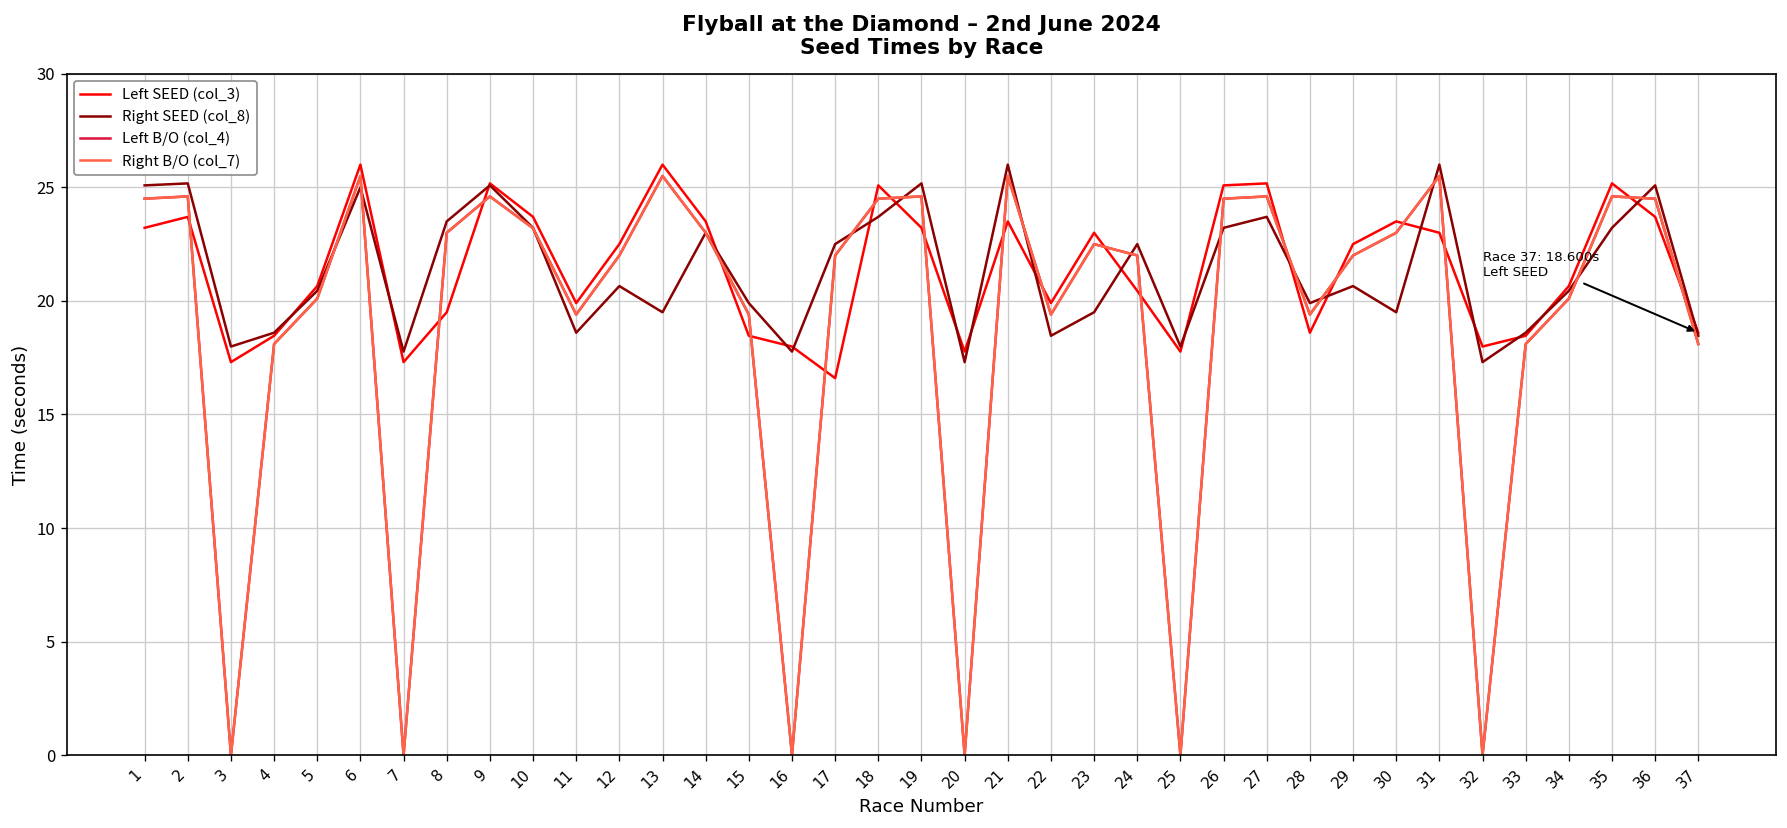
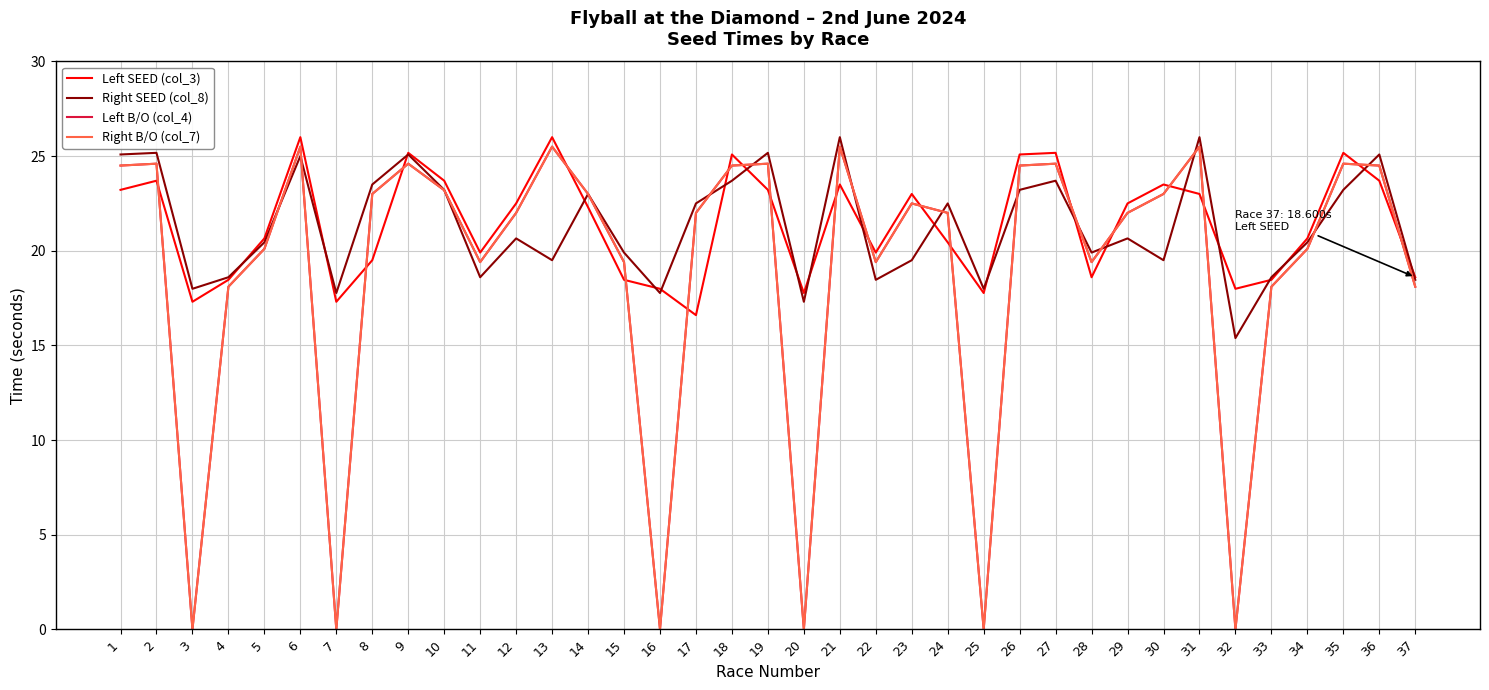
Left SEED (col_3), 14: 23.5 -> 22.3
Right SEED (col_8), 32: 17.3 -> 15.4
